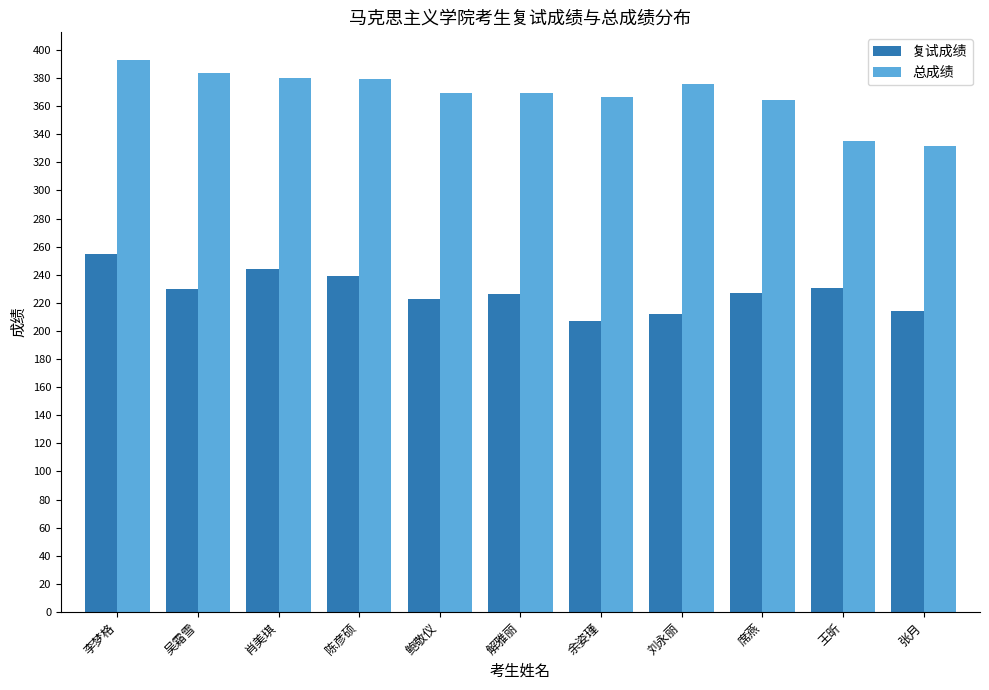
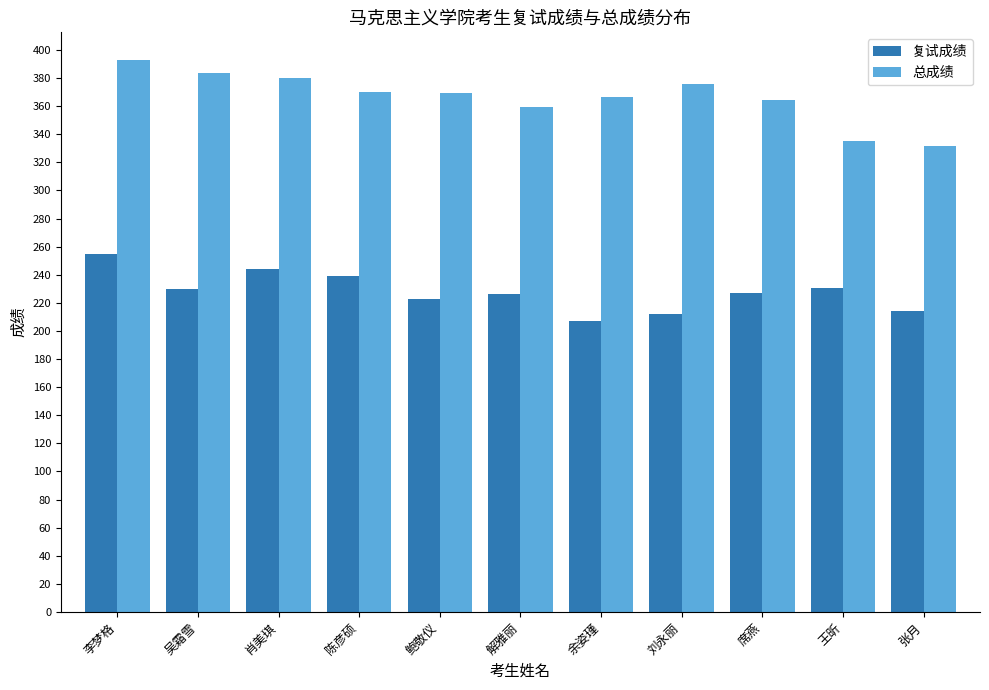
总成绩, 陈彦硕: 379 -> 370
总成绩, 解雅丽: 369 -> 360
